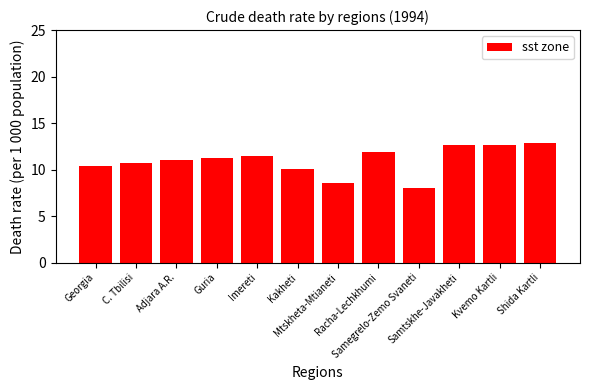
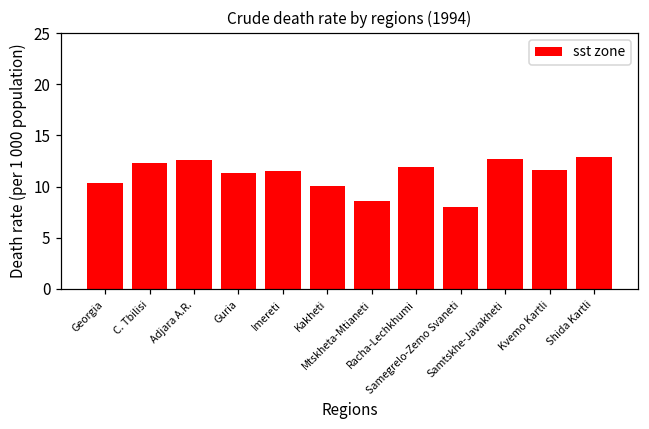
C. Tbilisi: 11 -> 12
Adjara A.R.: 11 -> 13
Kvemo Kartli: 13 -> 12
